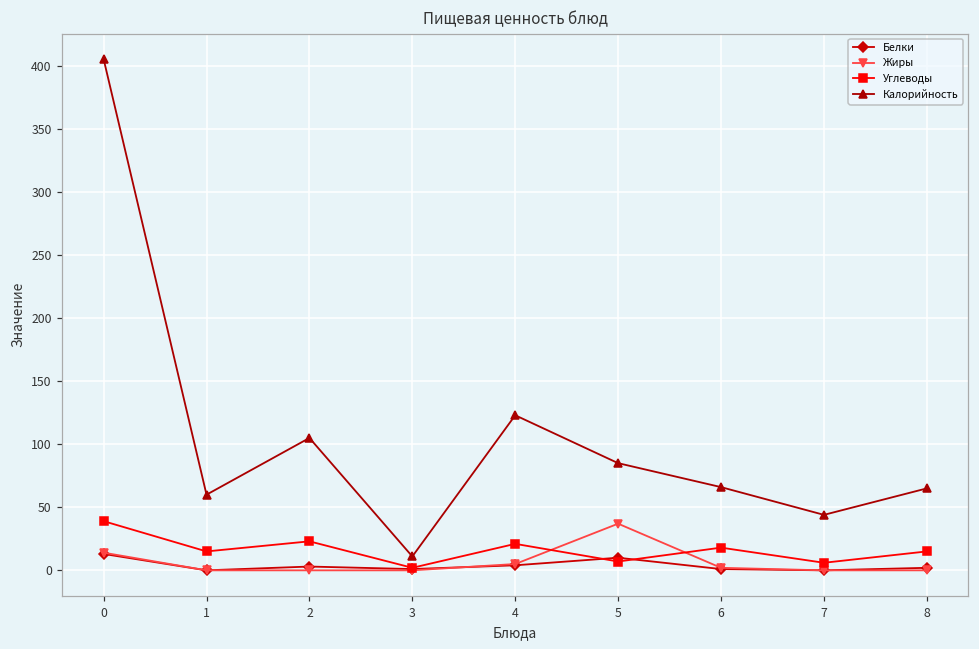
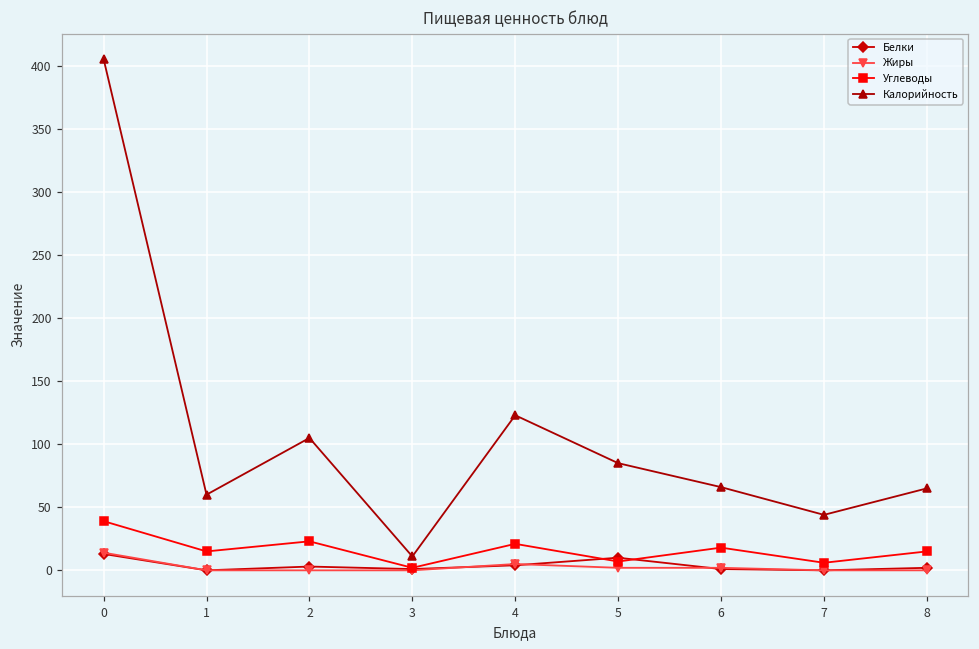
Жиры, 5: 37 -> 2
